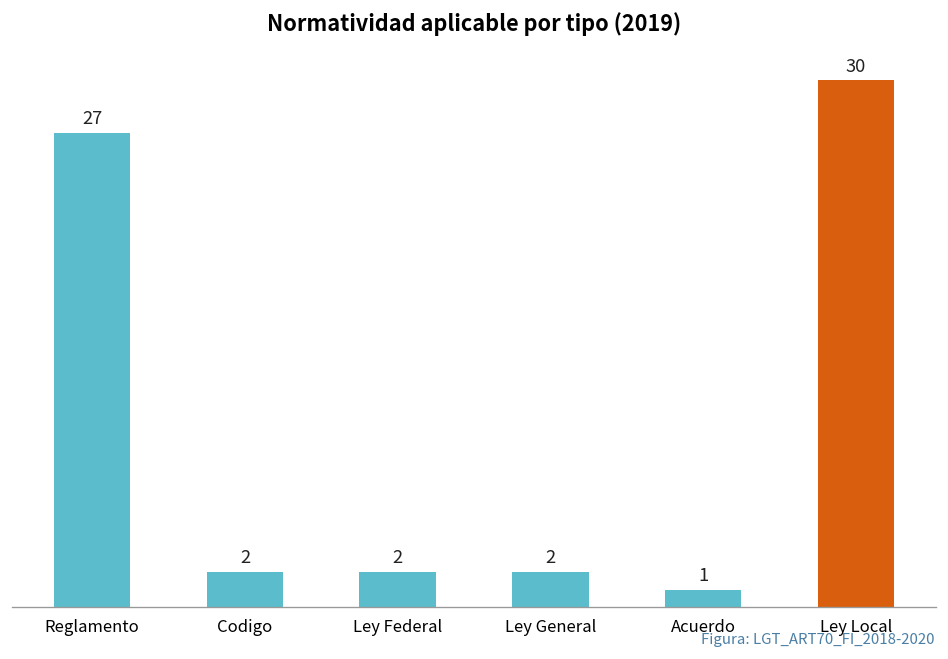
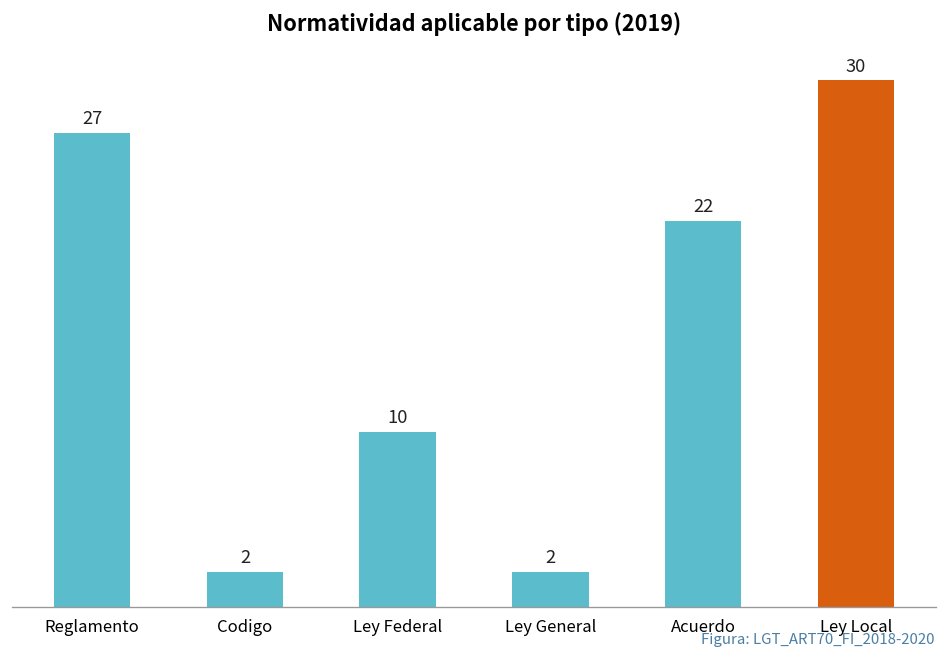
Ley Federal: 2 -> 10
Acuerdo: 1 -> 22
